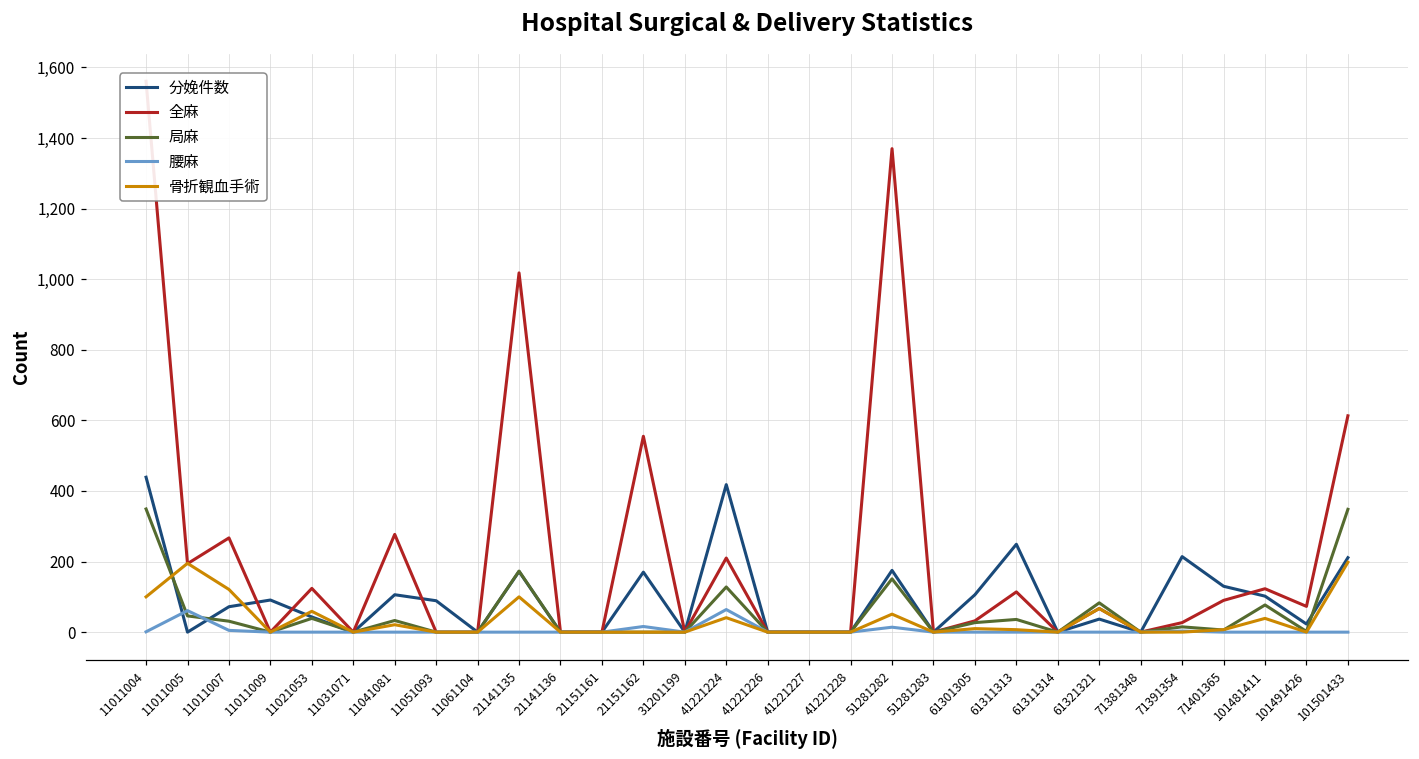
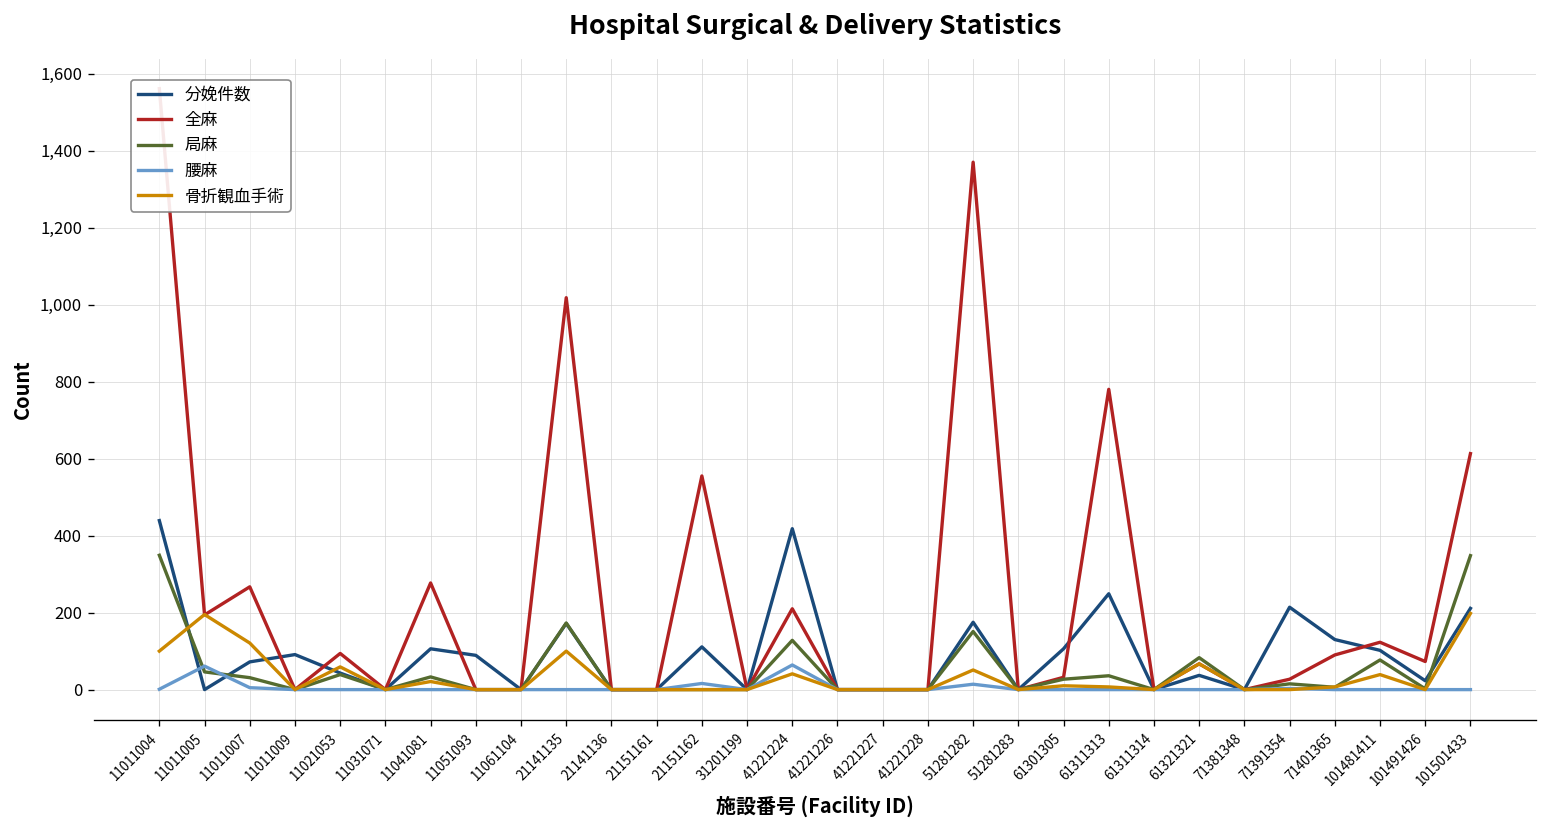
全麻, 11021053: 120 -> 90
分娩件数, 21151162: 170 -> 110
全麻, 61311313: 110 -> 780
